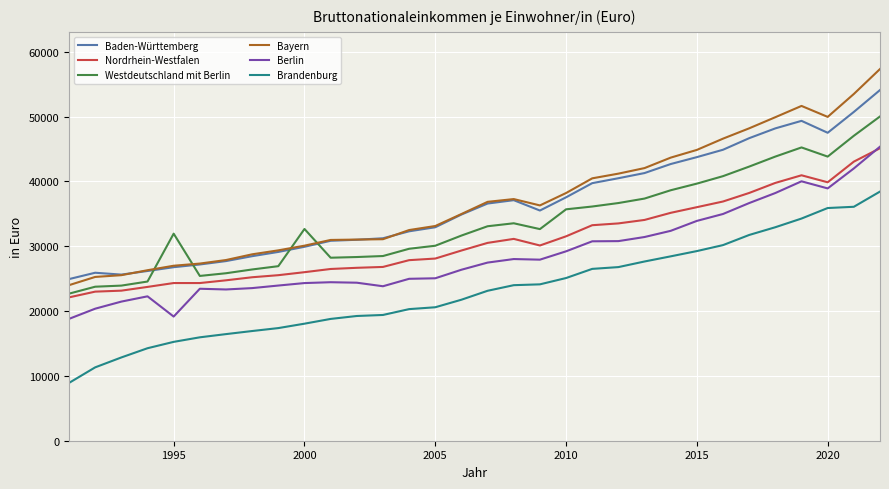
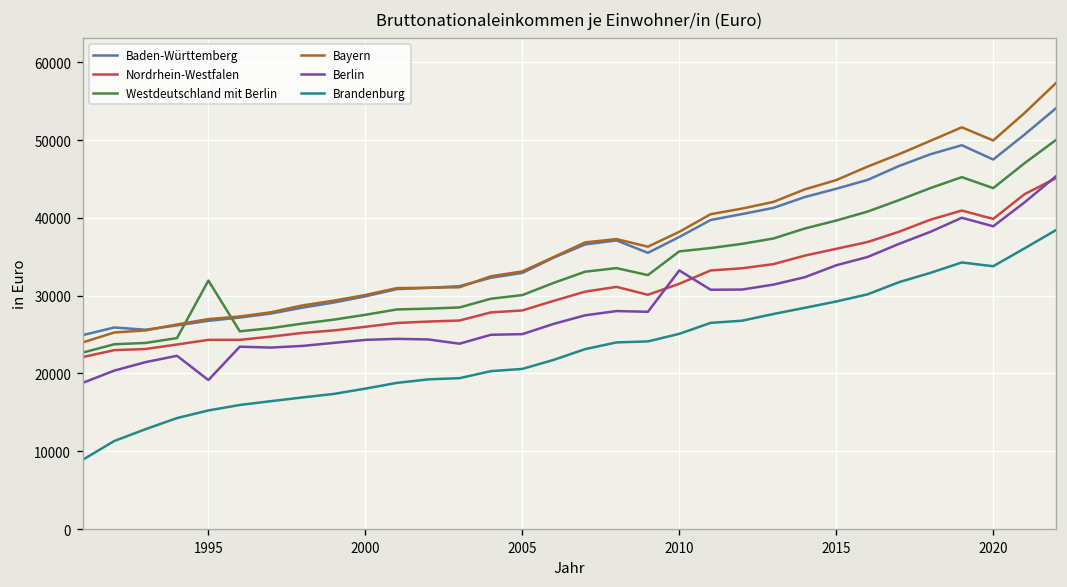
Westdeutschland mit Berlin, 2000: 33000 -> 28000
Berlin, 2010: 29000 -> 33000
Brandenburg, 2020: 36000 -> 34000
